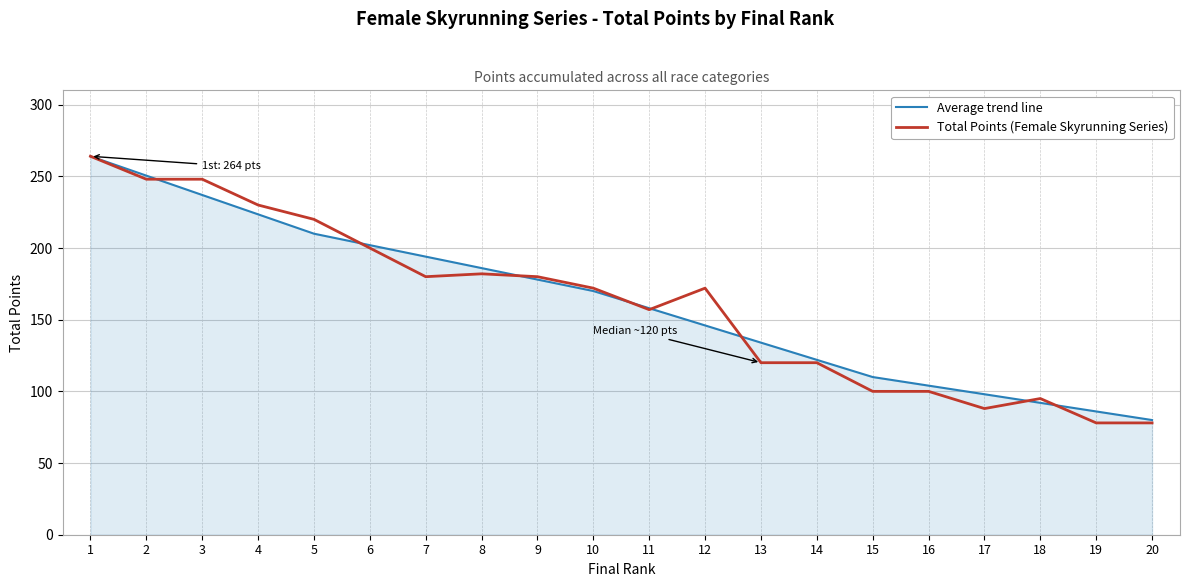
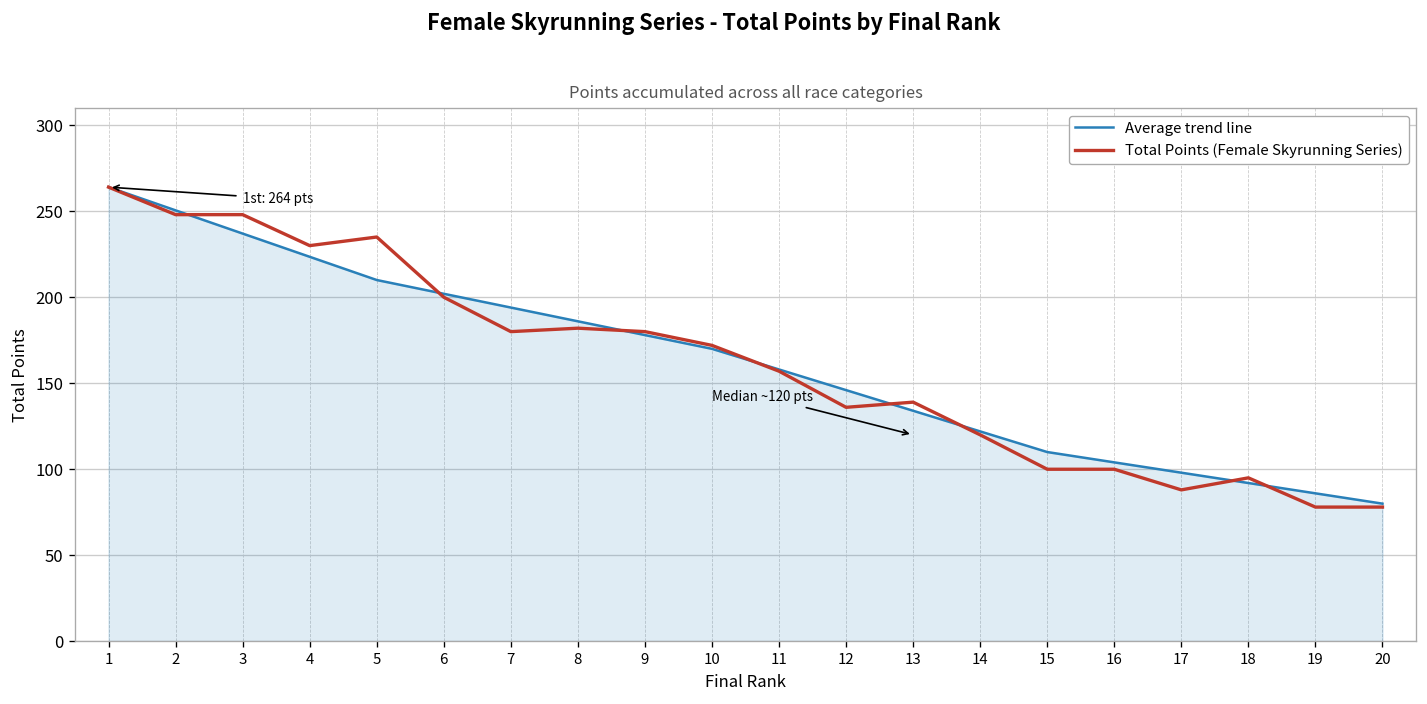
Total Points (Female Skyrunning Series), 5: 220 -> 235
Total Points (Female Skyrunning Series), 12: 172 -> 136
Total Points (Female Skyrunning Series), 13: 120 -> 139
